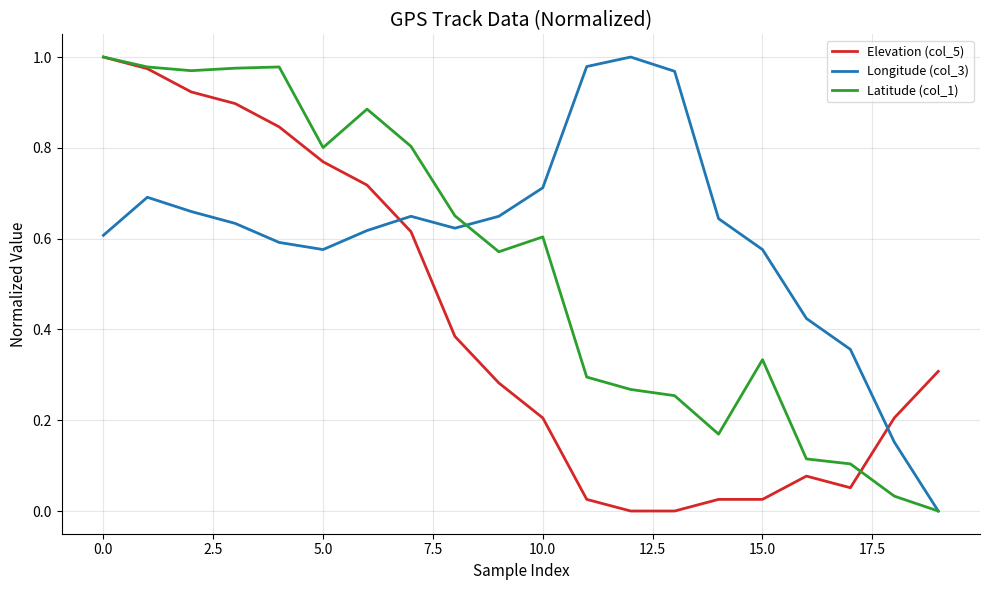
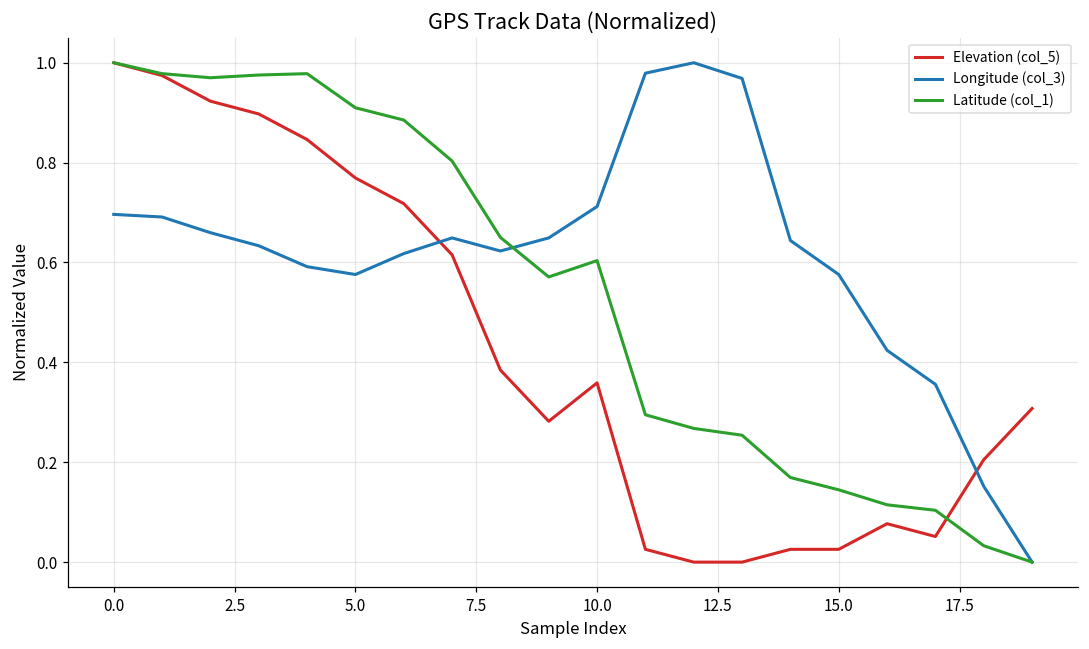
Longitude (col_3), 0.0: 0.61 -> 0.70
Latitude (col_1), 5.0: 0.80 -> 0.91
Elevation (col_5), 10.0: 0.21 -> 0.36
Latitude (col_1), 15.0: 0.33 -> 0.14
